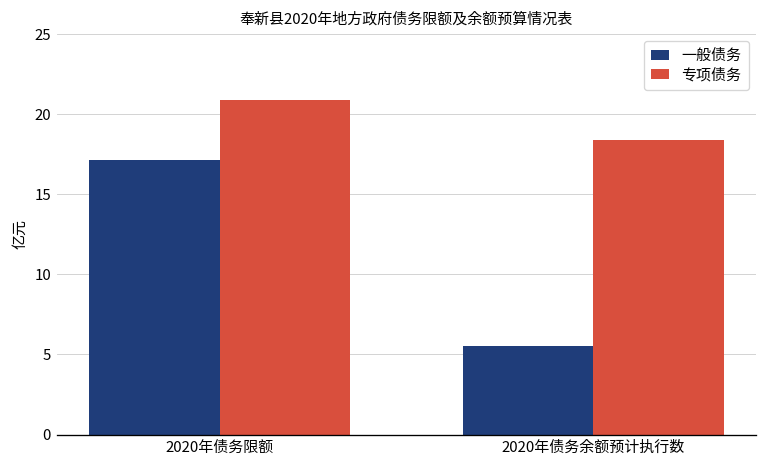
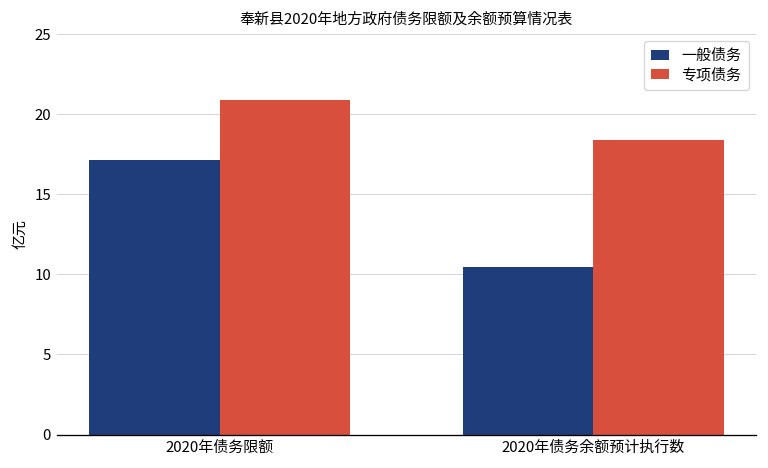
一般债务, 2020年债务余额预计执行数: 5.5 -> 10.5
